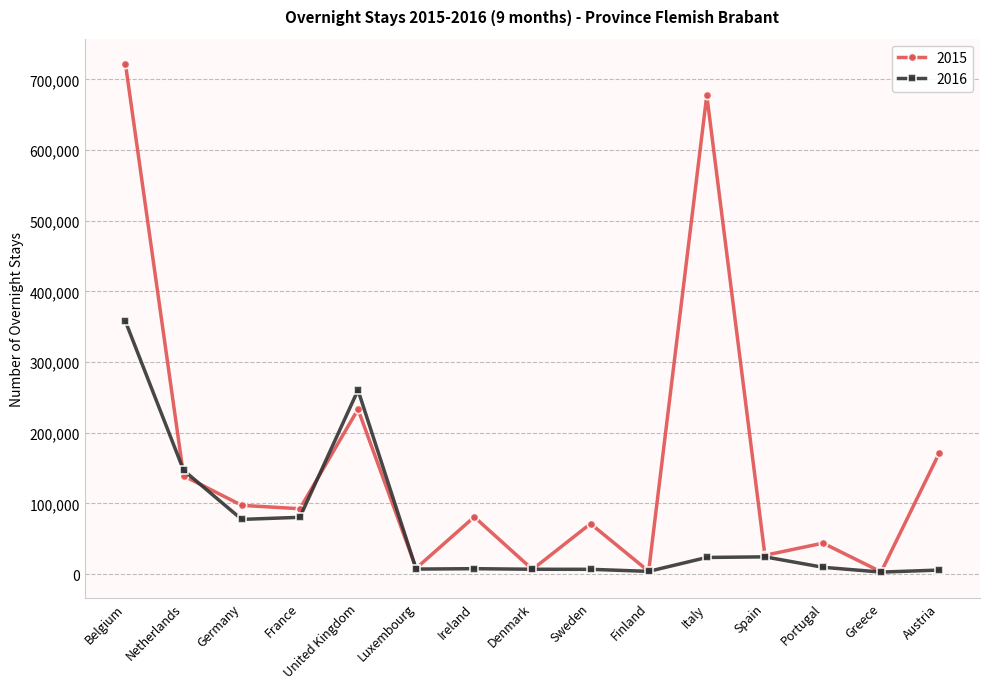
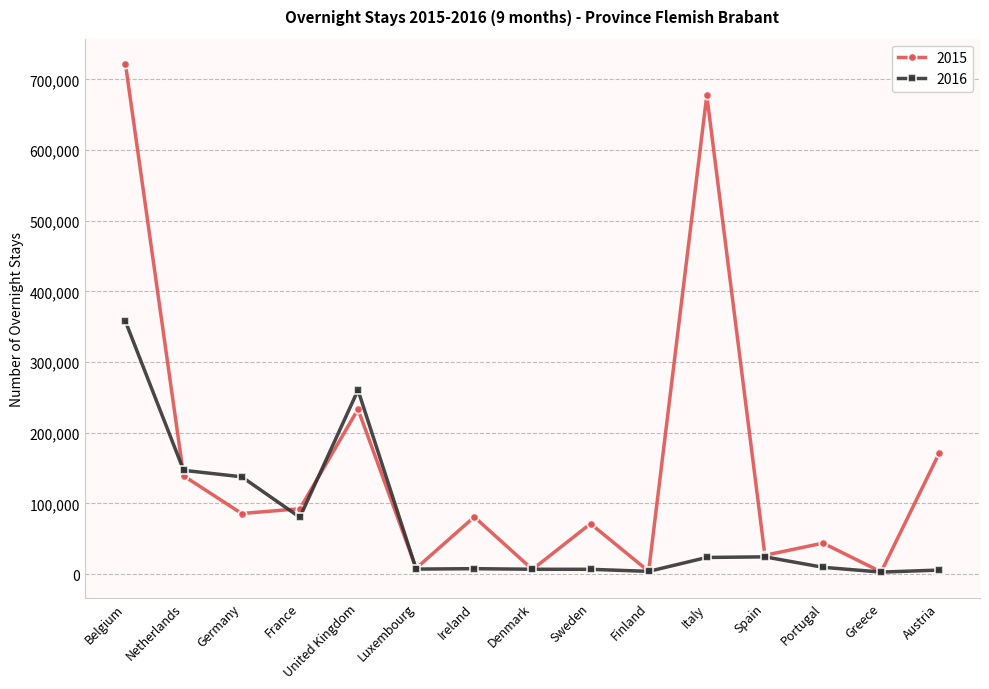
2015, Germany: 100,000 -> 90,000
2016, Germany: 80,000 -> 140,000
